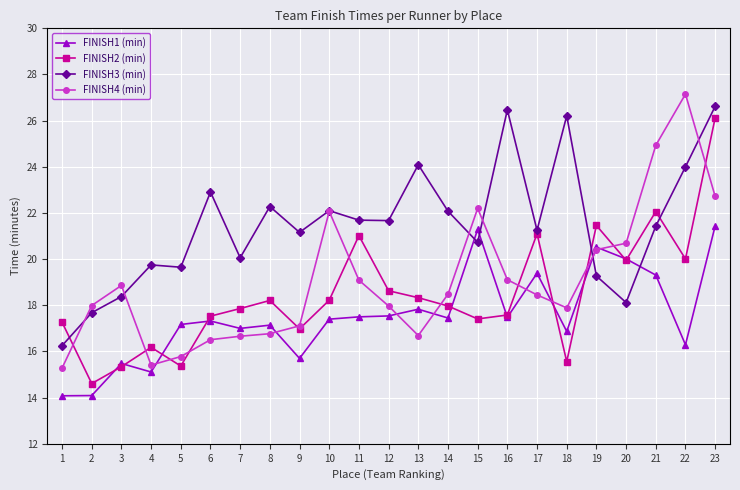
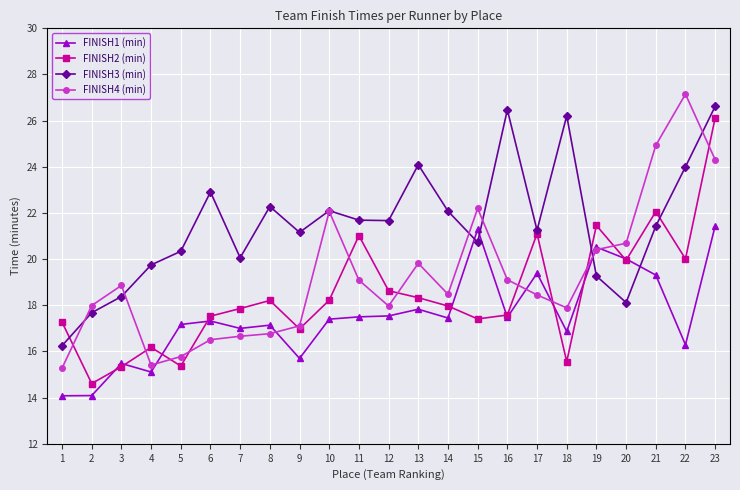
FINISH3 (min), 5: 19.7 -> 20.3
FINISH4 (min), 13: 16.7 -> 19.8
FINISH4 (min), 23: 22.7 -> 24.3
